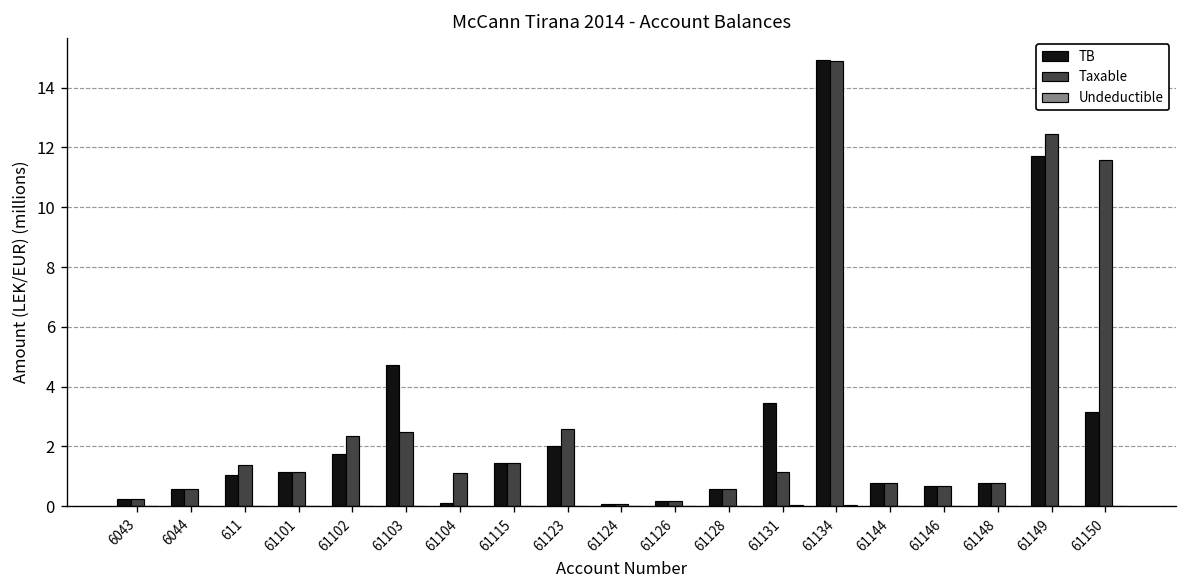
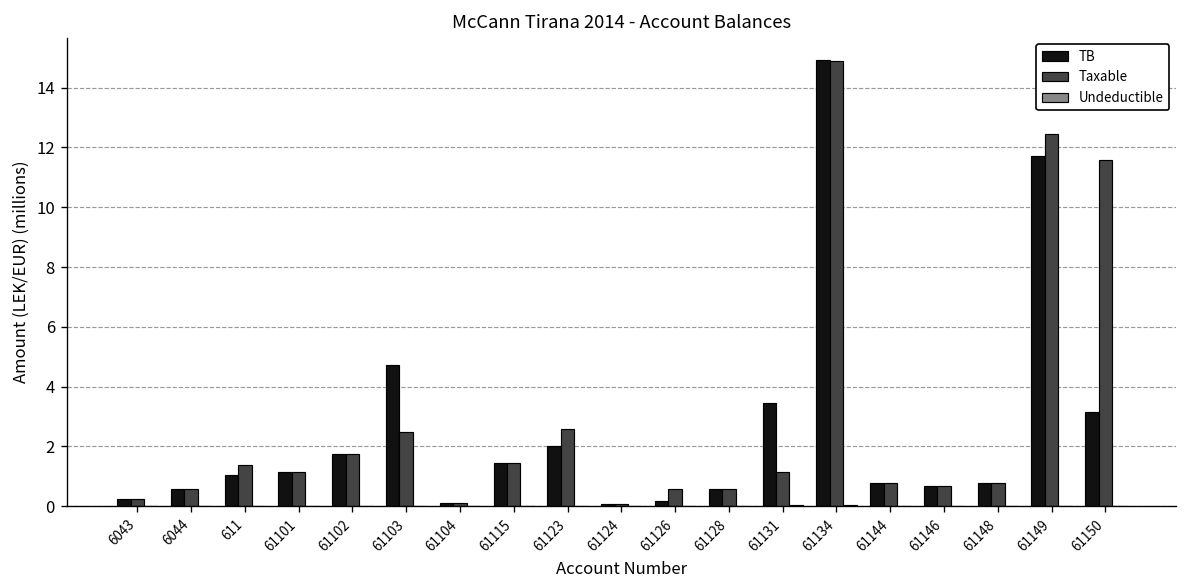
Taxable, 61102: 2.3 -> 1.7
Taxable, 61104: 1.1 -> 0.1
Taxable, 61126: 0.2 -> 0.6
